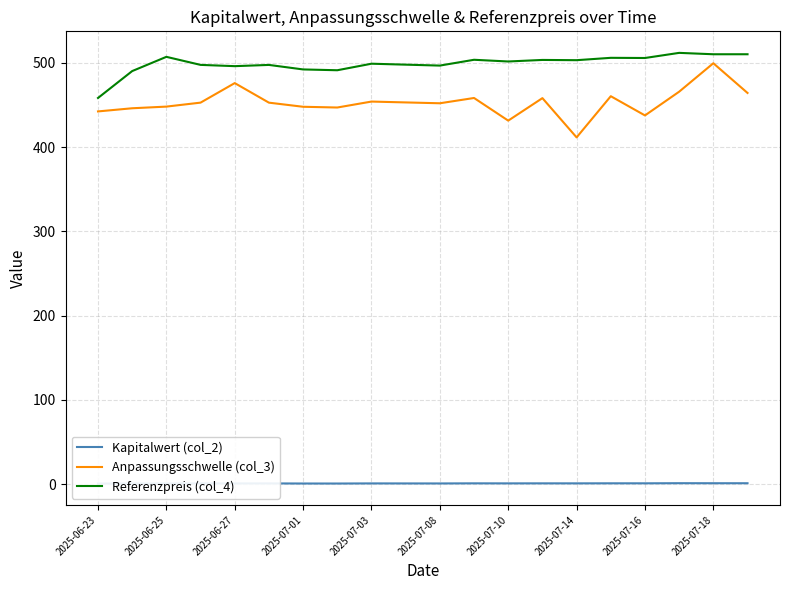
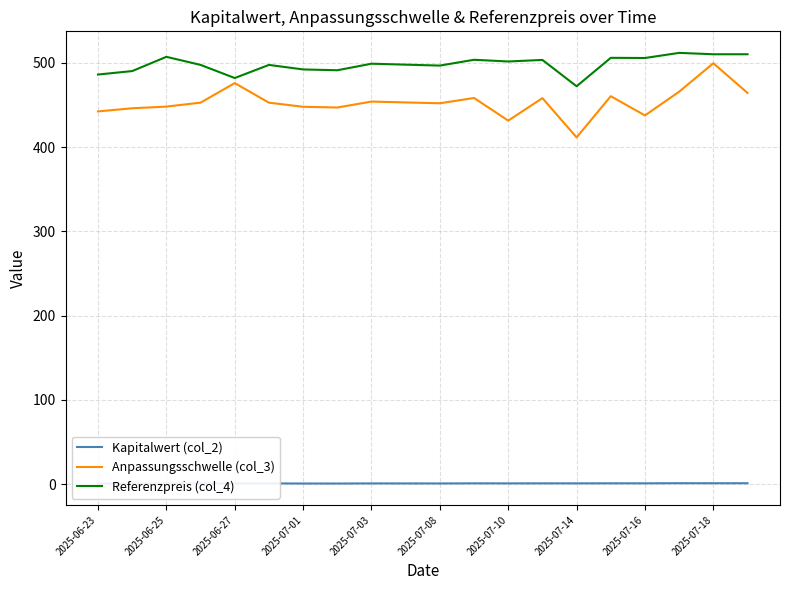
Referenzpreis (col_4), 2025-06-23: 460 -> 490
Referenzpreis (col_4), 2025-06-27: 500 -> 480
Referenzpreis (col_4), 2025-07-14: 500 -> 470
